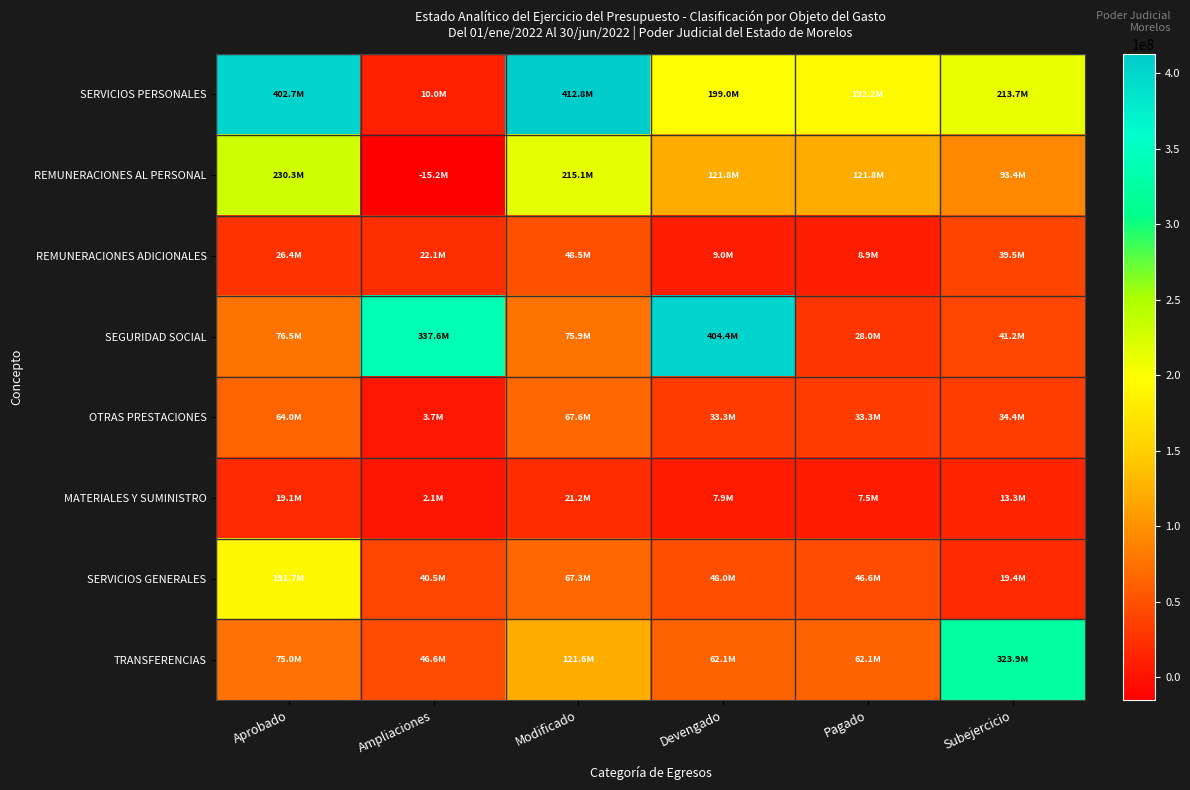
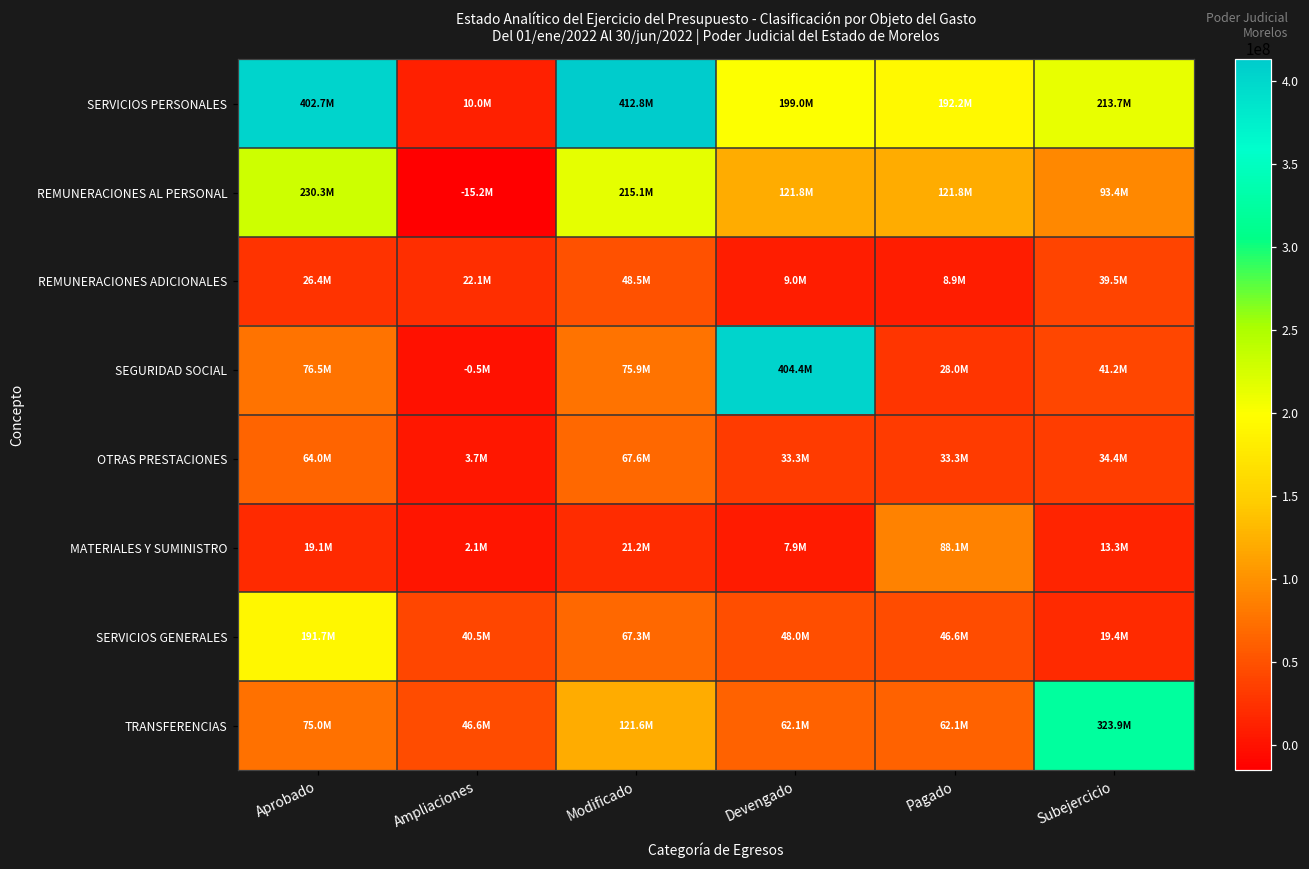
SEGURIDAD SOCIAL, Ampliaciones: 337.6M -> -0.5M
MATERIALES Y SUMINISTRO, Pagado: 7.5M -> 88.1M
